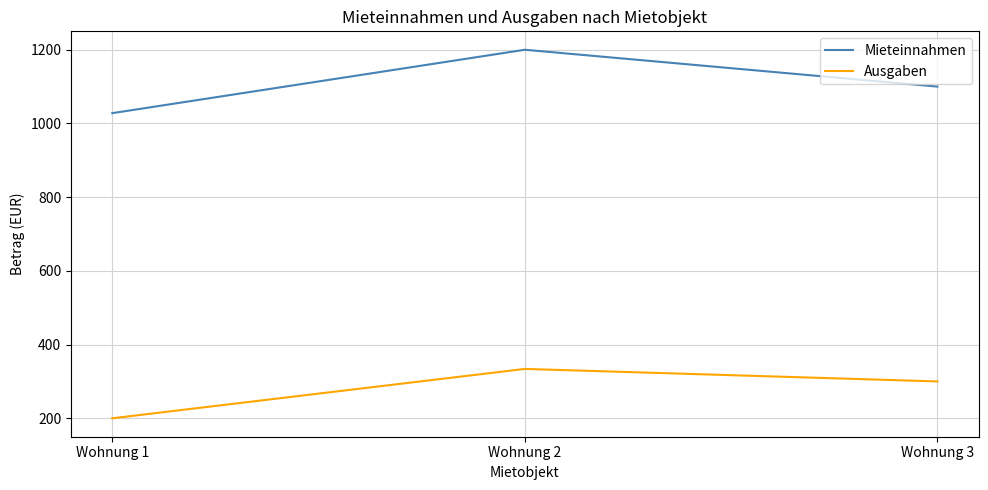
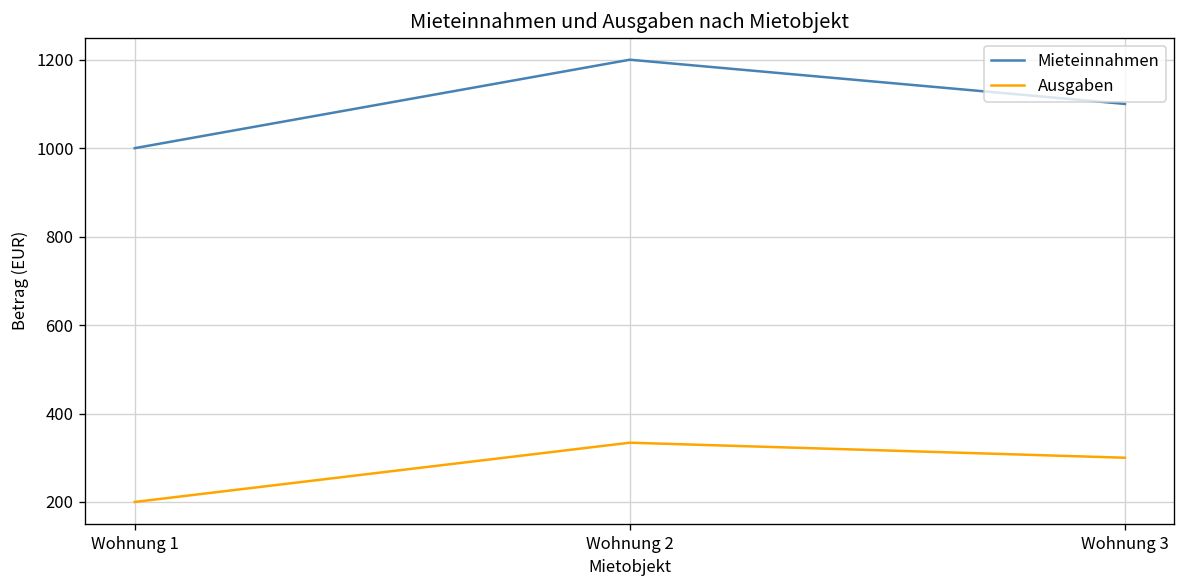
Mieteinnahmen, Wohnung 1: 1030 -> 1000
